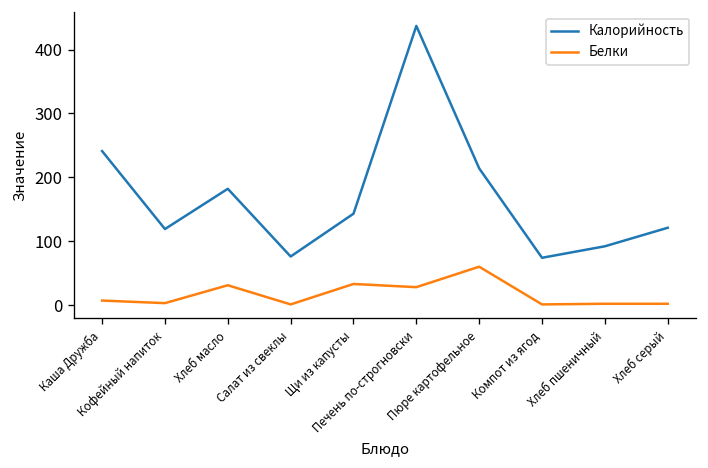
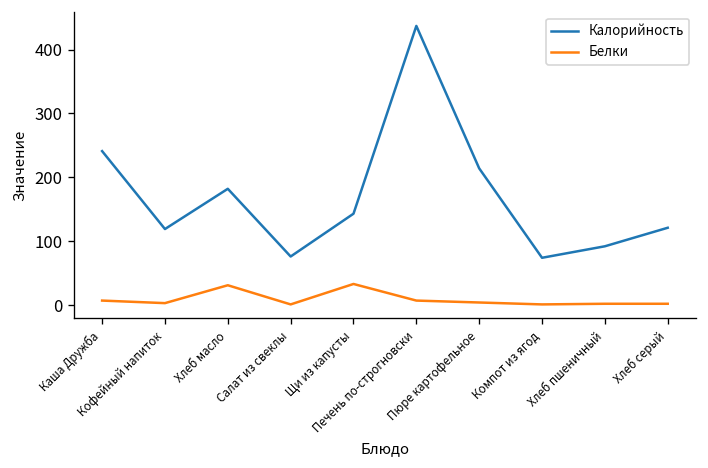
Белки, Печень по-строгновски: 30 -> 10
Белки, Пюре картофельное: 60 -> 0
